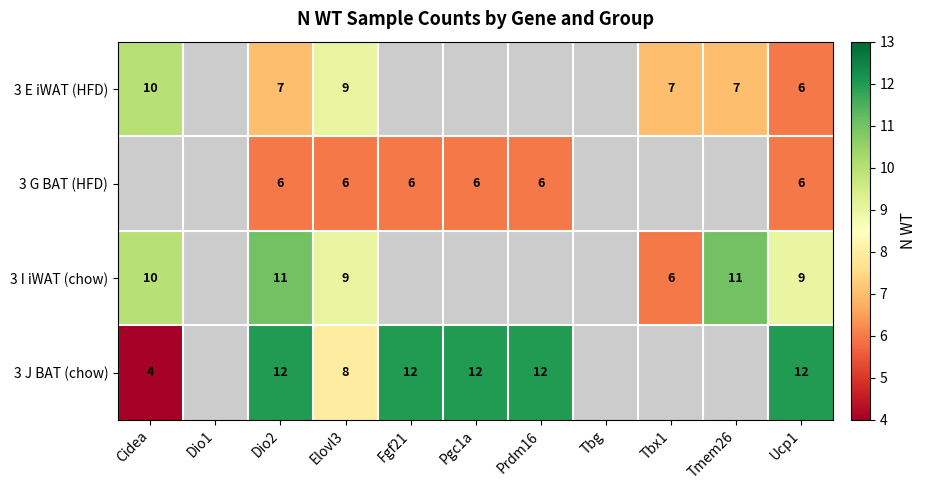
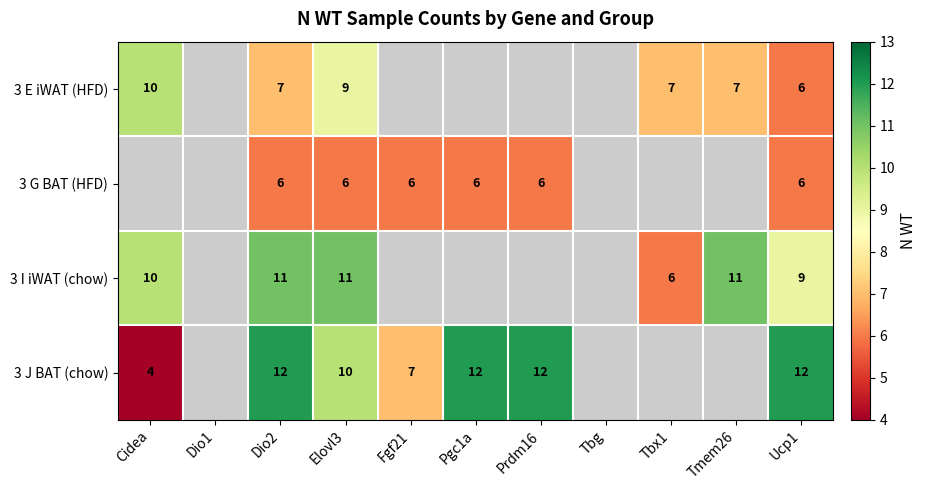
3 I iWAT (chow), Elovl3: 9 -> 11
3 J BAT (chow), Elovl3: 8 -> 10
3 J BAT (chow), Fgf21: 12 -> 7
